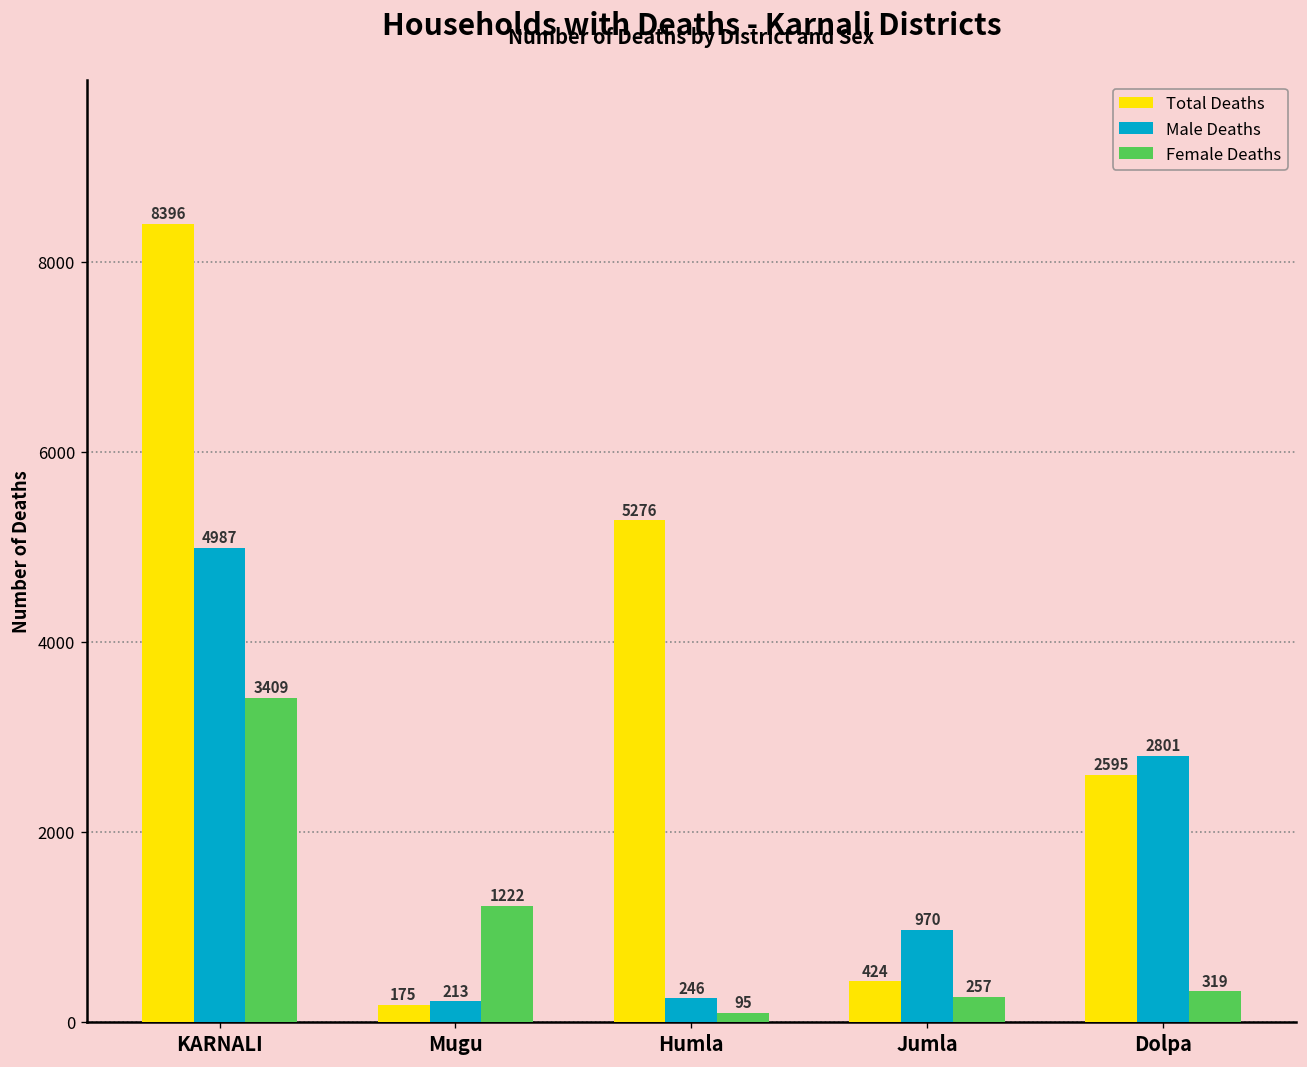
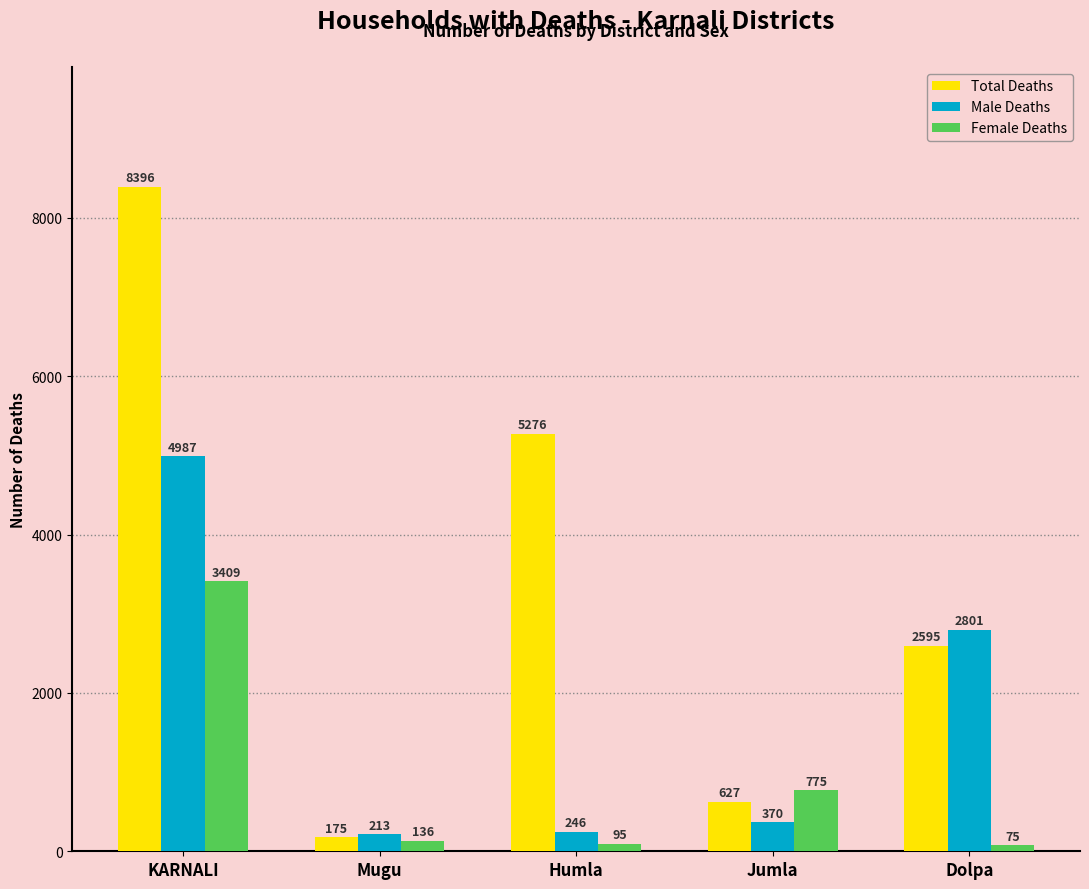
Female Deaths, Mugu: 1222 -> 136
Total Deaths, Jumla: 424 -> 627
Male Deaths, Jumla: 970 -> 370
Female Deaths, Jumla: 257 -> 775
Female Deaths, Dolpa: 319 -> 75
